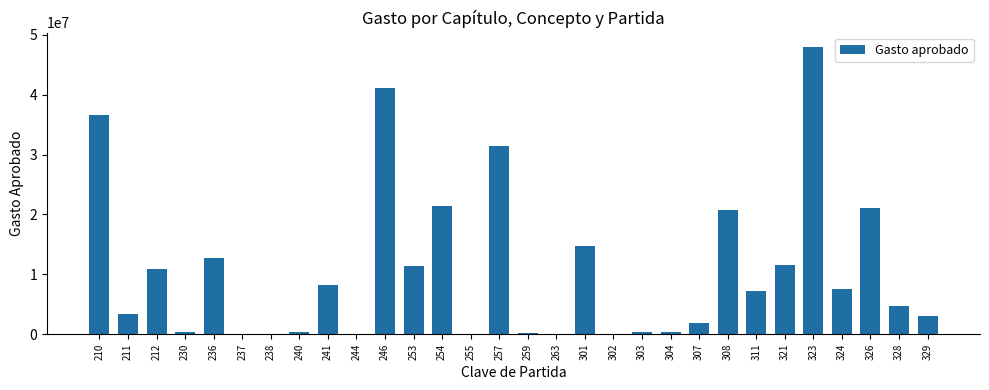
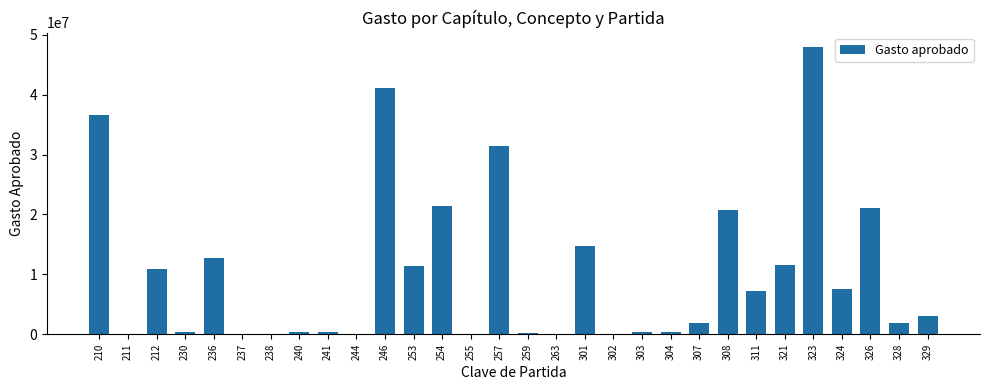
211: 3000000 -> 0
241: 8000000 -> 0
328: 5000000 -> 2000000
